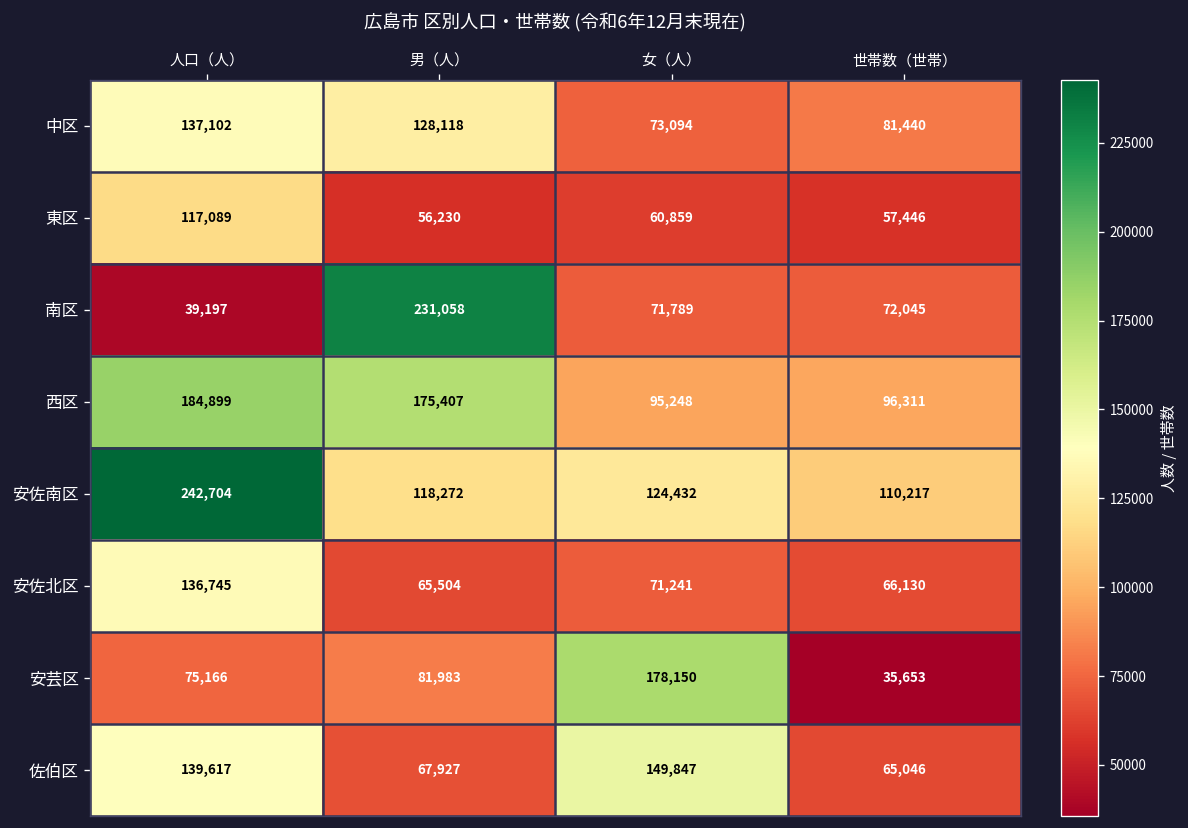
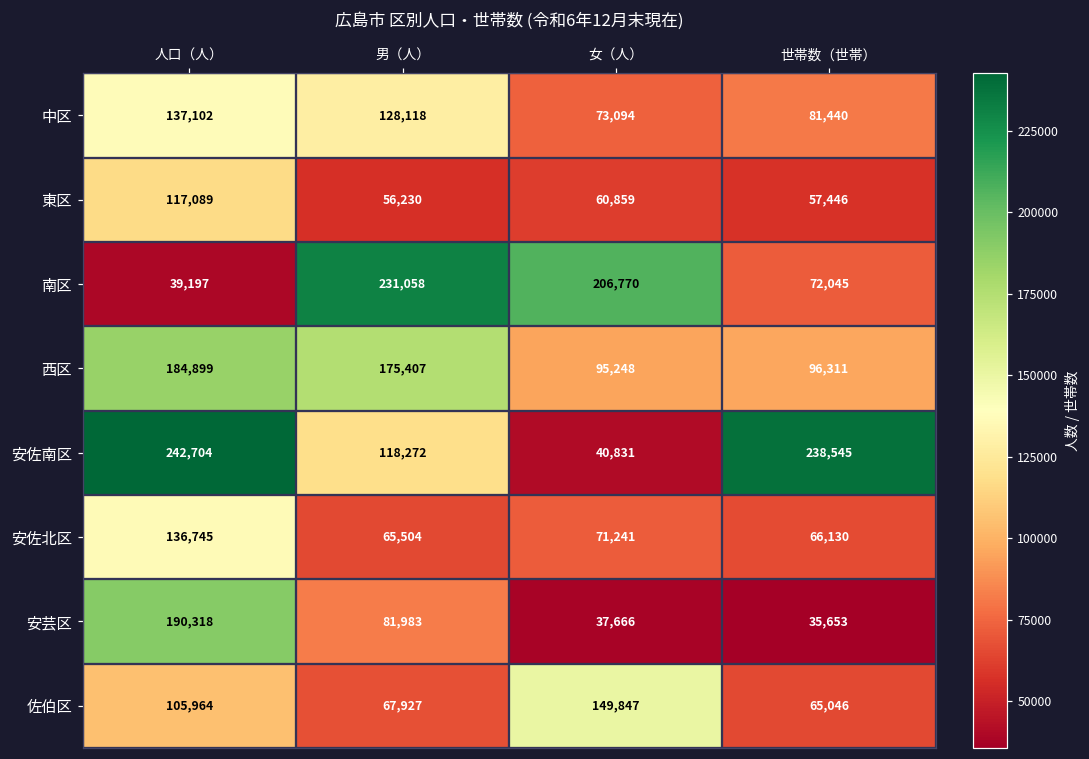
南区, 女（人）: 71,789 -> 206,770
安佐南区, 女（人）: 124,432 -> 40,831
安佐南区, 世帯数（世帯）: 110,217 -> 238,545
安芸区, 人口（人）: 75,166 -> 190,318
安芸区, 女（人）: 178,150 -> 37,666
佐伯区, 人口（人）: 139,617 -> 105,964
